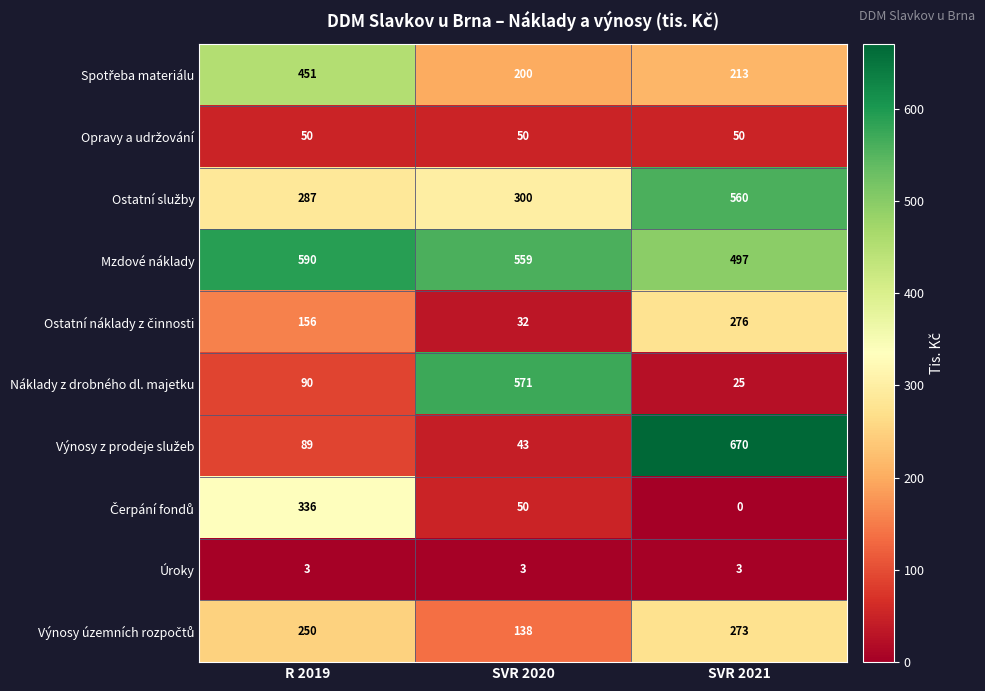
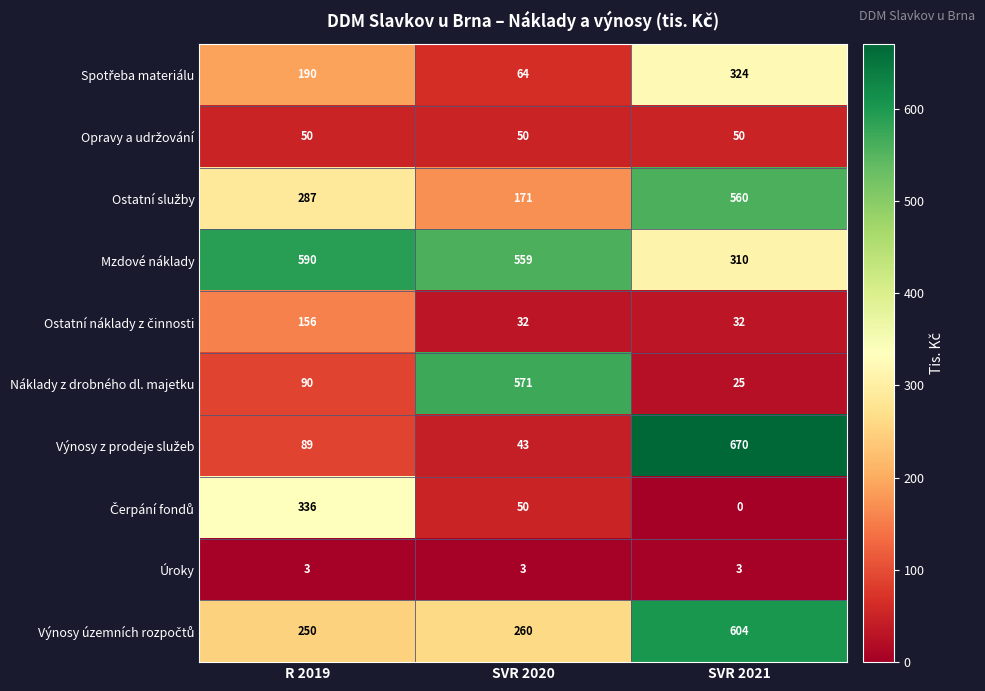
Spotřeba materiálu, R 2019: 451 -> 190
Spotřeba materiálu, SVR 2020: 200 -> 64
Spotřeba materiálu, SVR 2021: 213 -> 324
Ostatní služby, SVR 2020: 300 -> 171
Mzdové náklady, SVR 2021: 497 -> 310
Ostatní náklady z činnosti, SVR 2021: 276 -> 32
Výnosy územních rozpočtů, SVR 2020: 138 -> 260
Výnosy územních rozpočtů, SVR 2021: 273 -> 604
